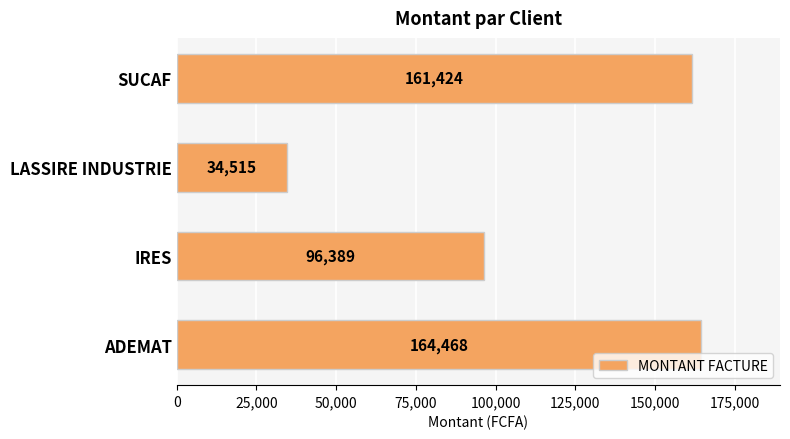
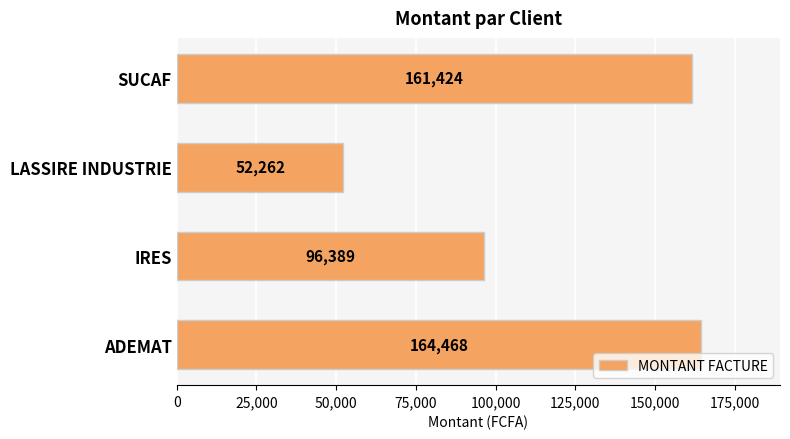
LASSIRE INDUSTRIE: 34,515 -> 52,262
